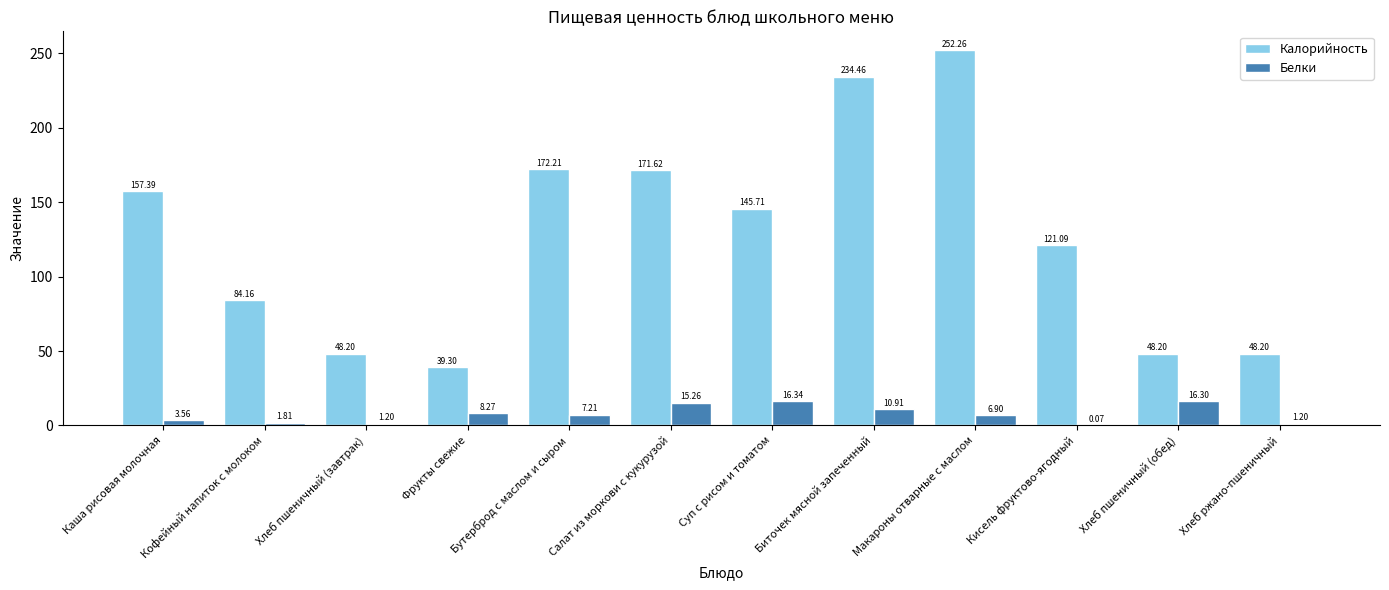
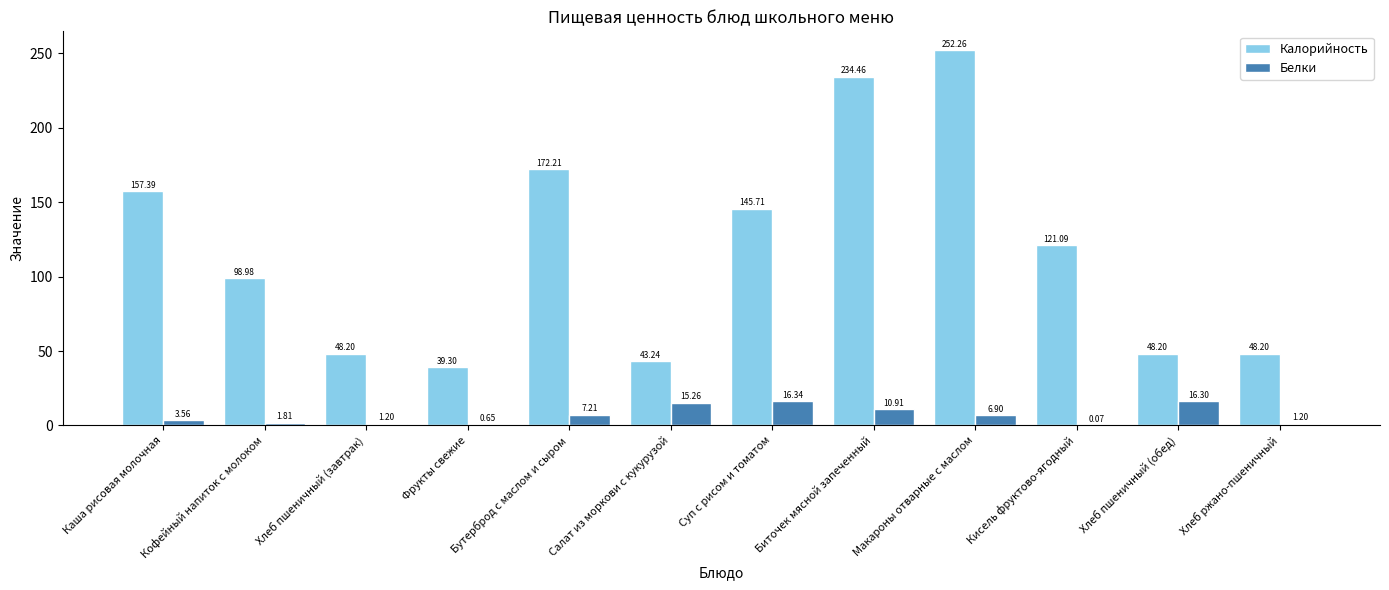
Калорийность, Кофейный напиток с молоком: 84.16 -> 98.98
Белки, Фрукты свежие: 8.27 -> 0.65
Калорийность, Салат из моркови с кукурузой: 171.62 -> 43.24
